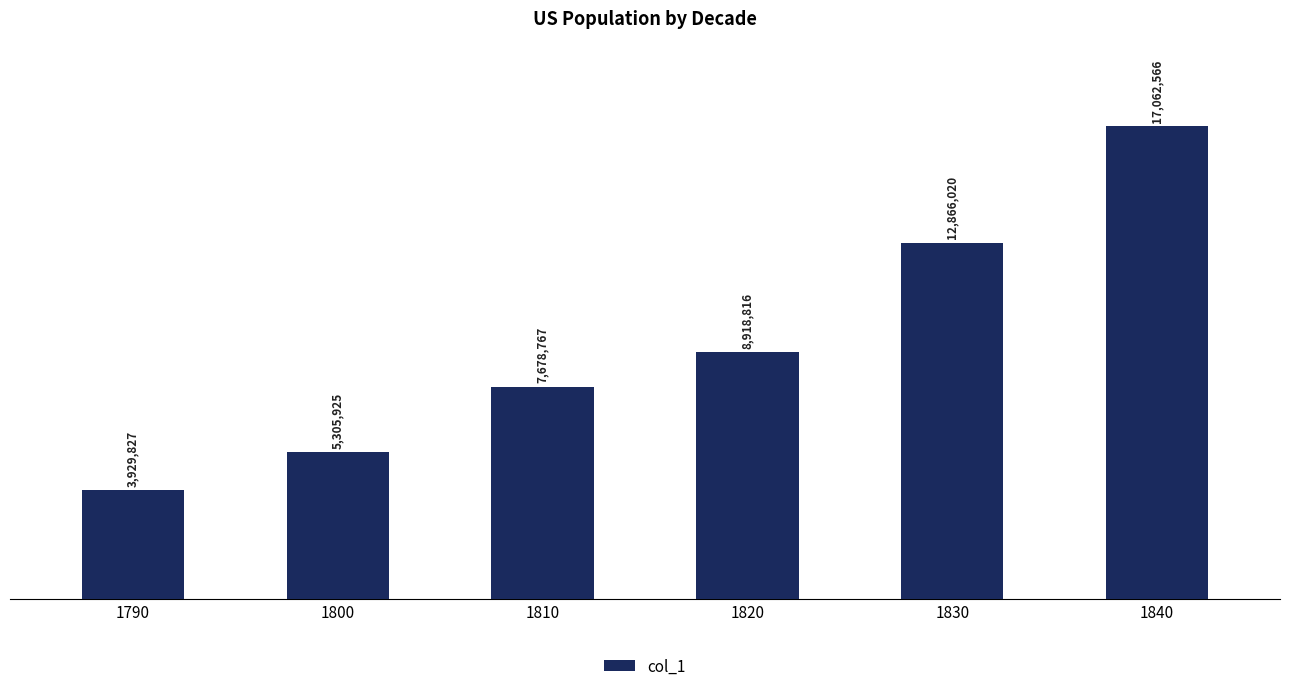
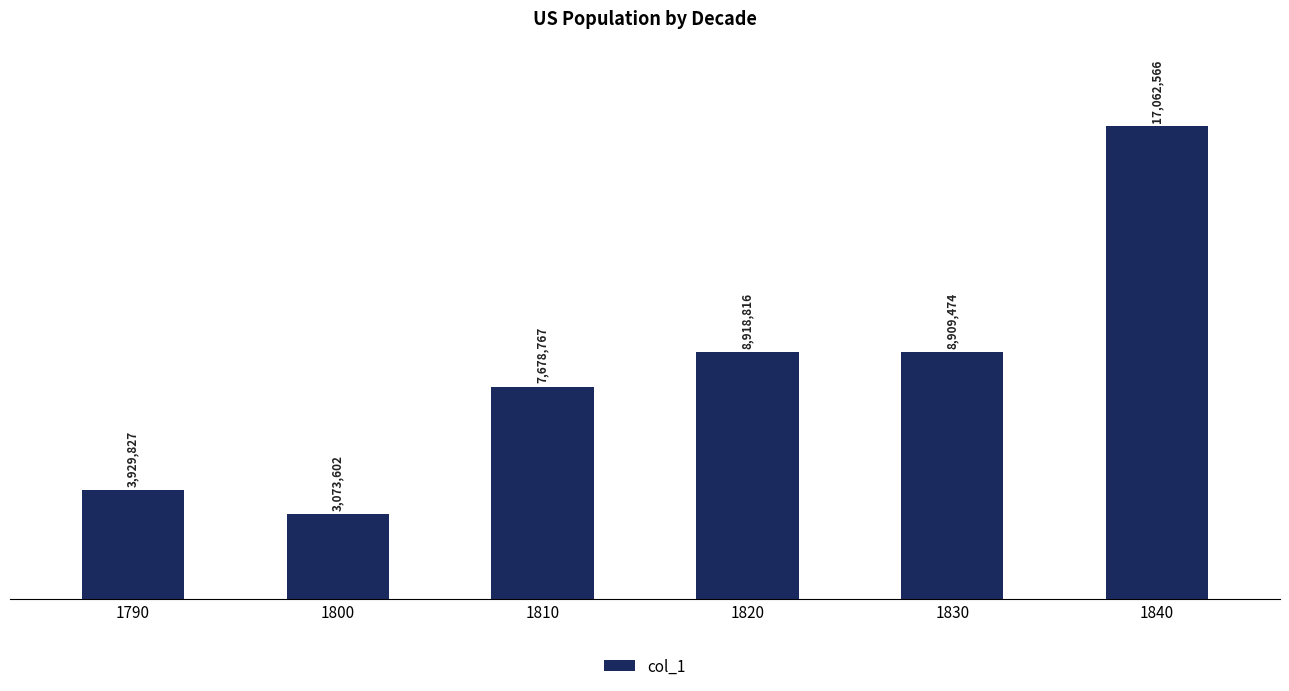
1800: 5,305,925 -> 3,073,602
1830: 12,866,020 -> 8,909,474
